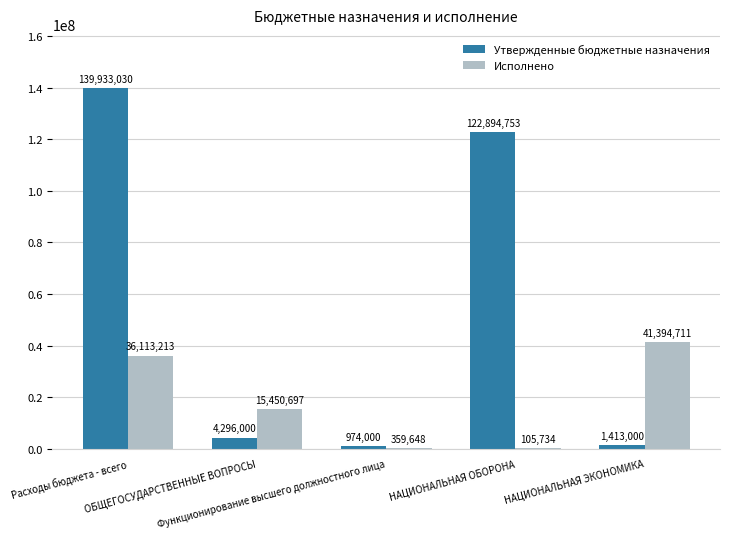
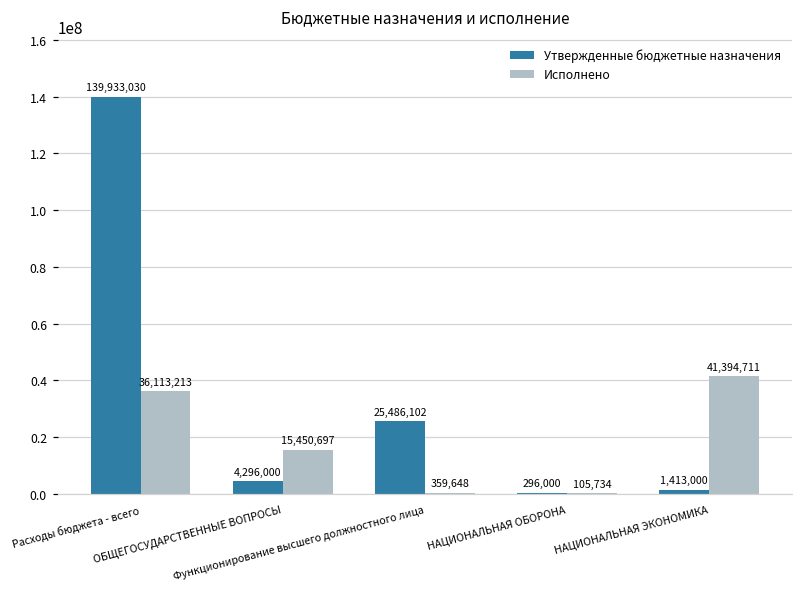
Утвержденные бюджетные назначения, Функционирование высшего должностного лица: 974,000 -> 25,486,102
Утвержденные бюджетные назначения, НАЦИОНАЛЬНАЯ ОБОРОНА: 122,894,753 -> 296,000
